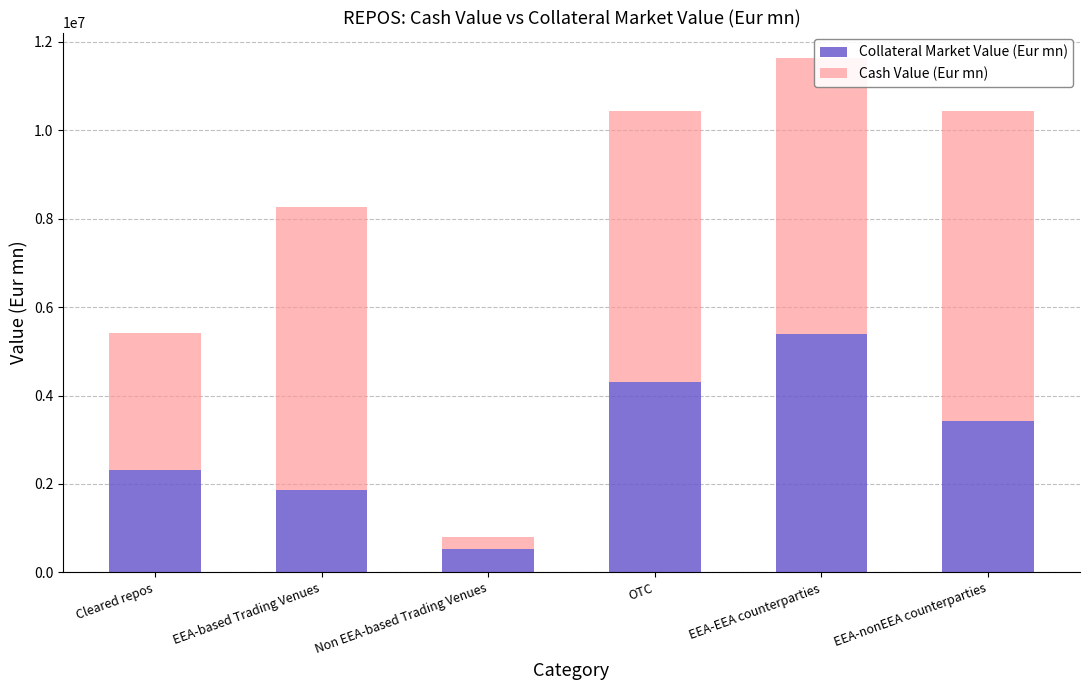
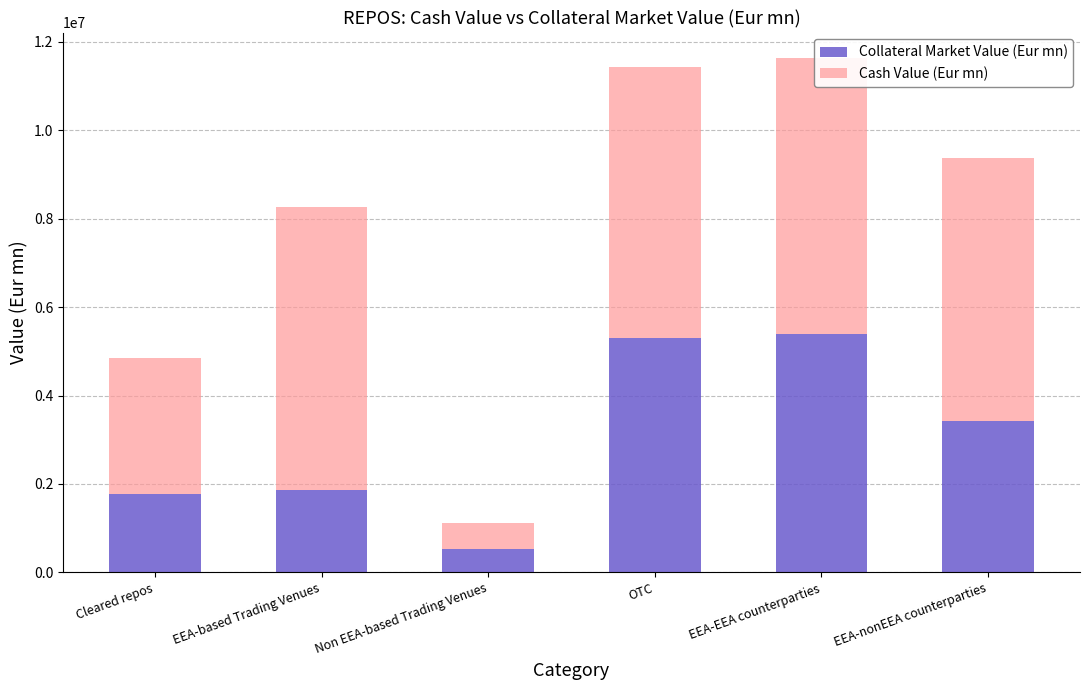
Collateral Market Value (Eur mn), Cleared repos: 2300000 -> 1800000
Cash Value (Eur mn), Non EEA-based Trading Venues: 300000 -> 600000
Collateral Market Value (Eur mn), OTC: 4300000 -> 5300000
Cash Value (Eur mn), EEA-nonEEA counterparties: 7000000 -> 5900000
